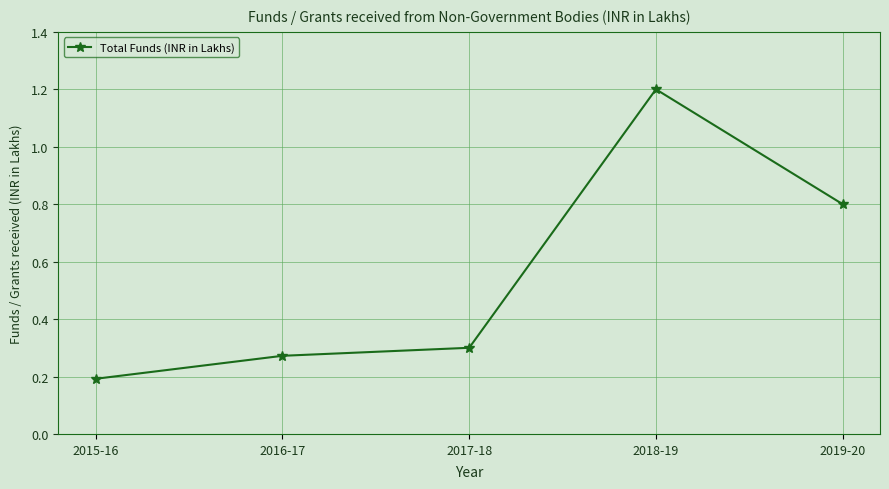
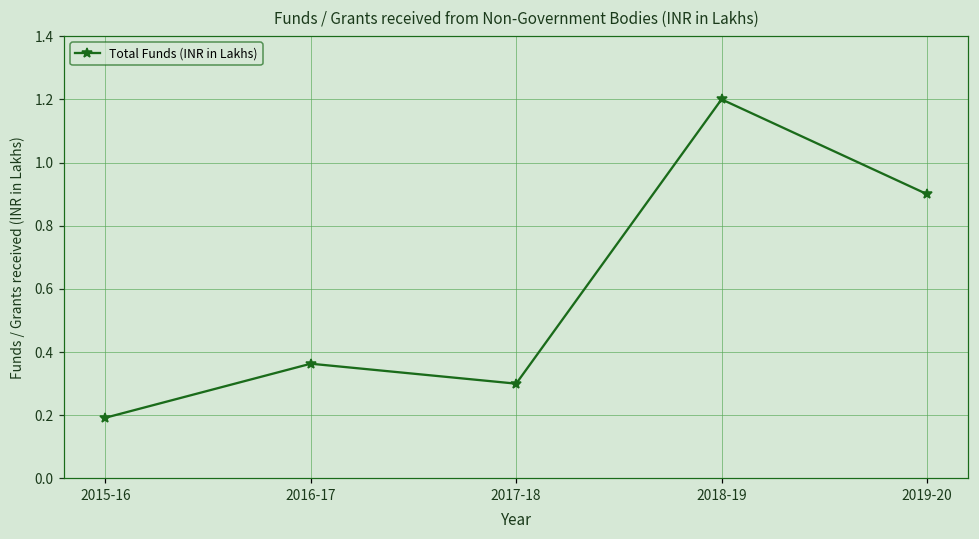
2016-17: 0.27 -> 0.36
2019-20: 0.8 -> 0.9
